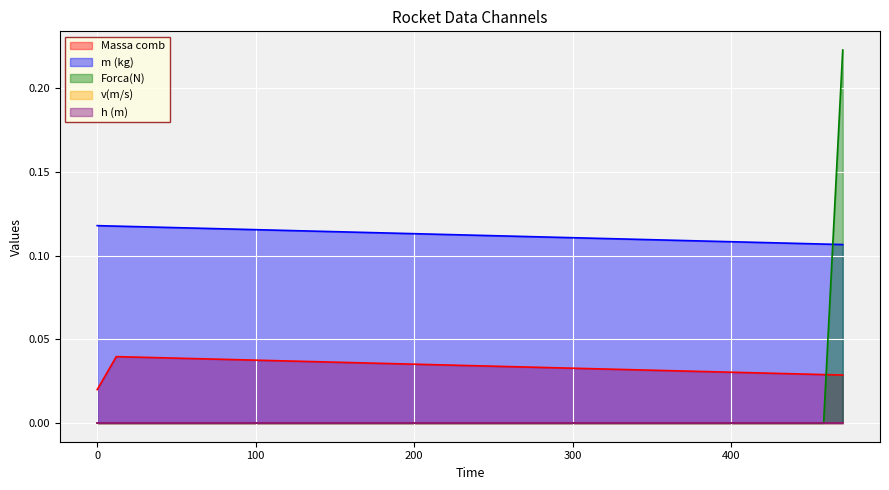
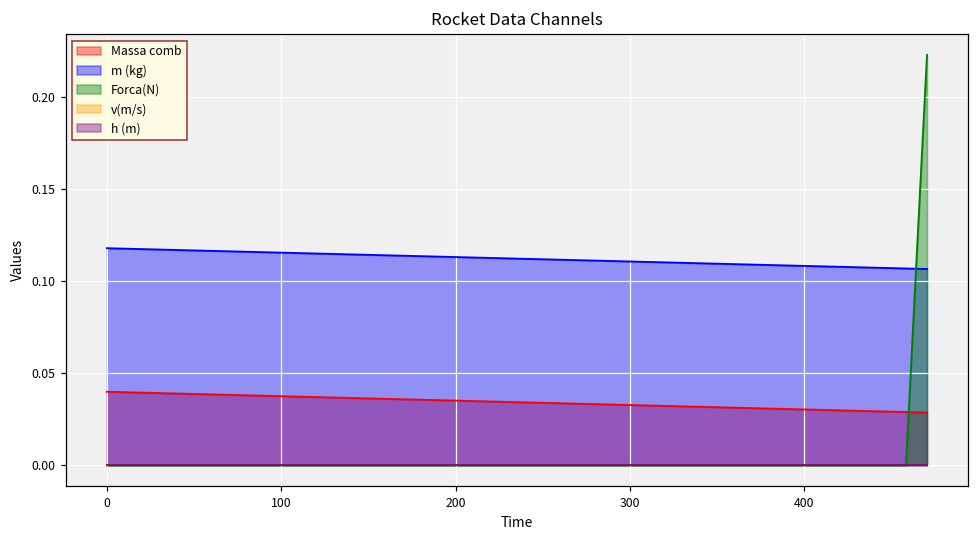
Massa comb, 0: 0.02 -> 0.04
